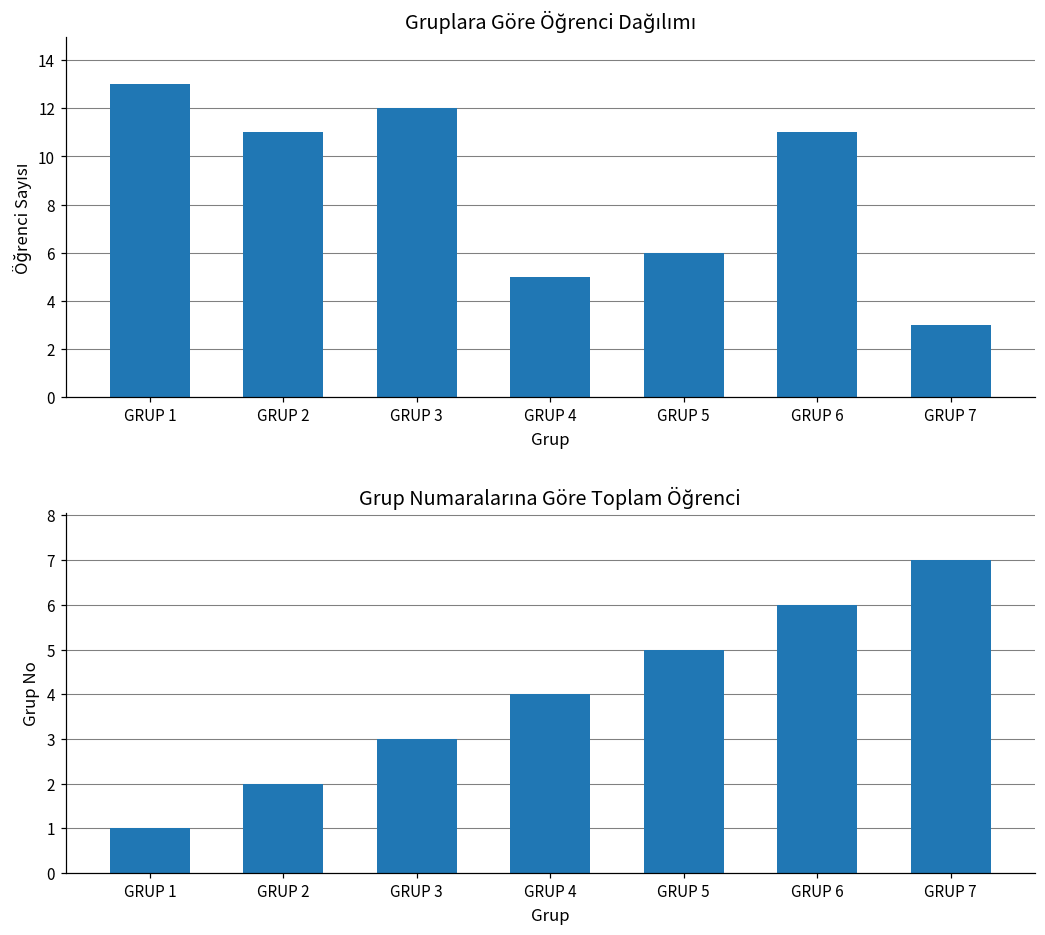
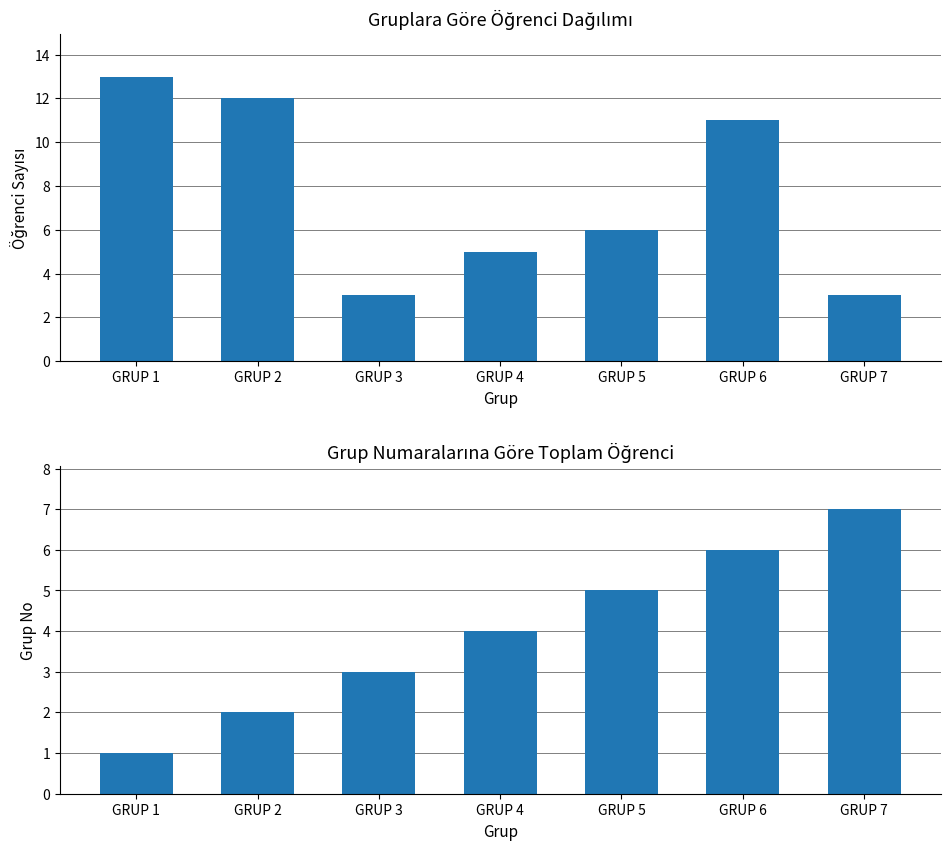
Gruplara Göre Öğrenci Dağılımı, GRUP 2: 11 -> 12
Gruplara Göre Öğrenci Dağılımı, GRUP 3: 12 -> 3
